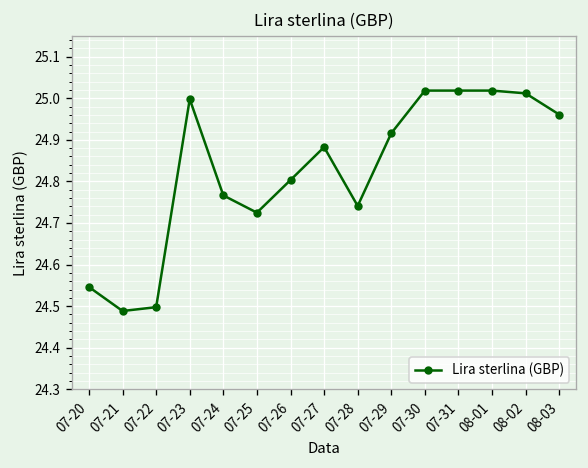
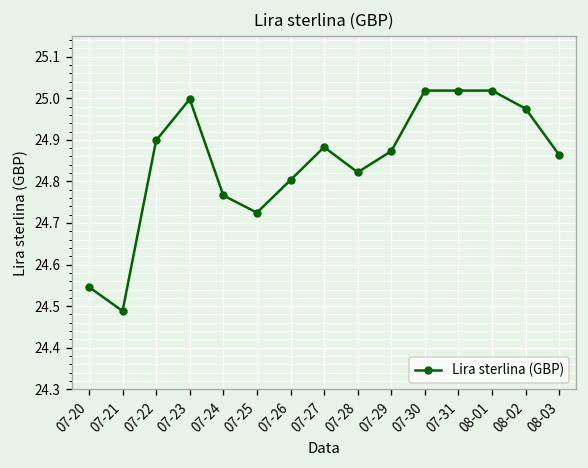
07-22: 24.50 -> 24.90
07-28: 24.74 -> 24.82
07-29: 24.92 -> 24.87
08-02: 25.01 -> 24.97
08-03: 24.96 -> 24.86
